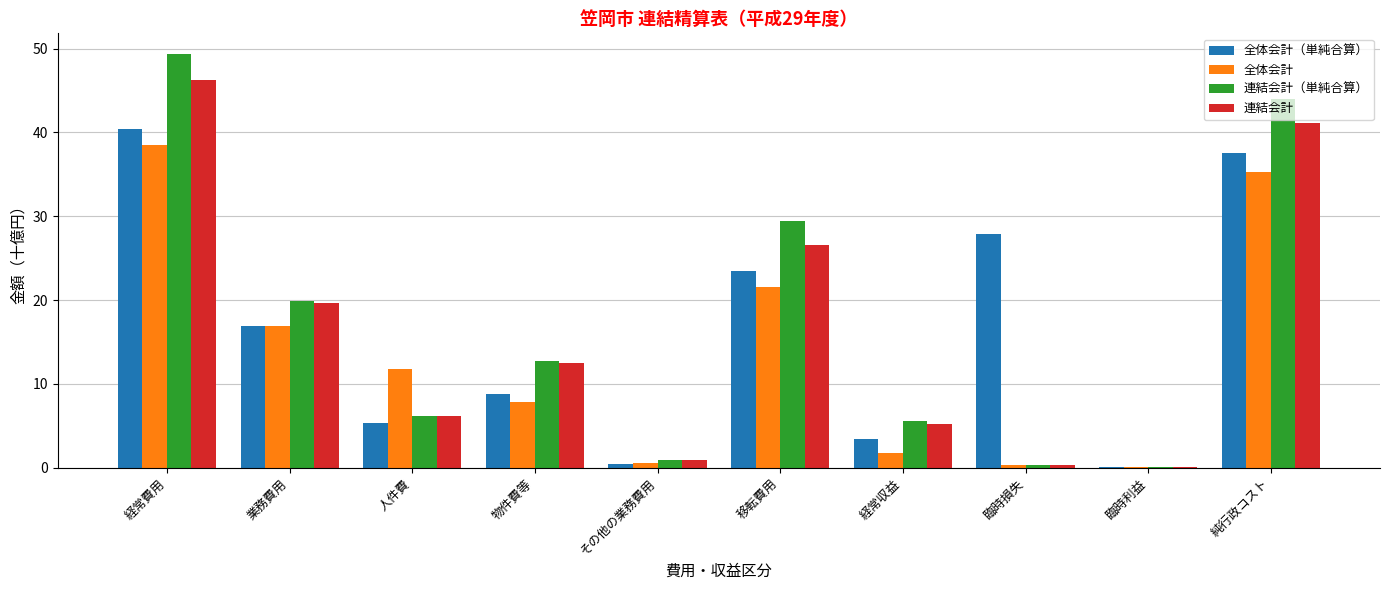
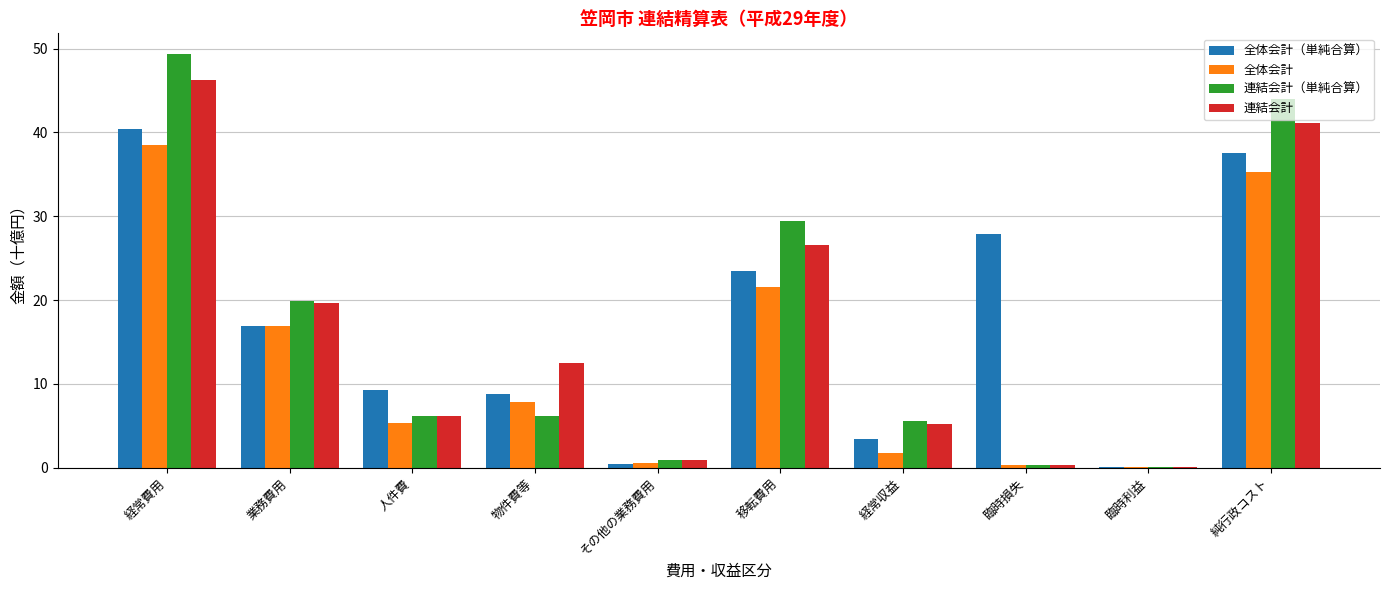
全体会計（単純合算）, 人件費: 5 -> 9
全体会計, 人件費: 12 -> 5
連結会計（単純合算）, 物件費等: 13 -> 6
